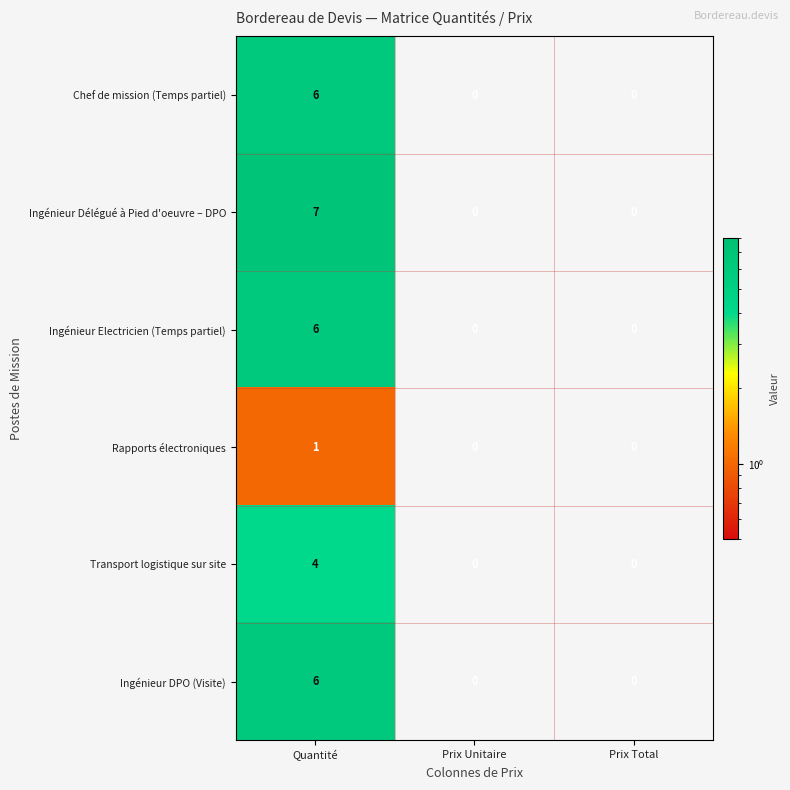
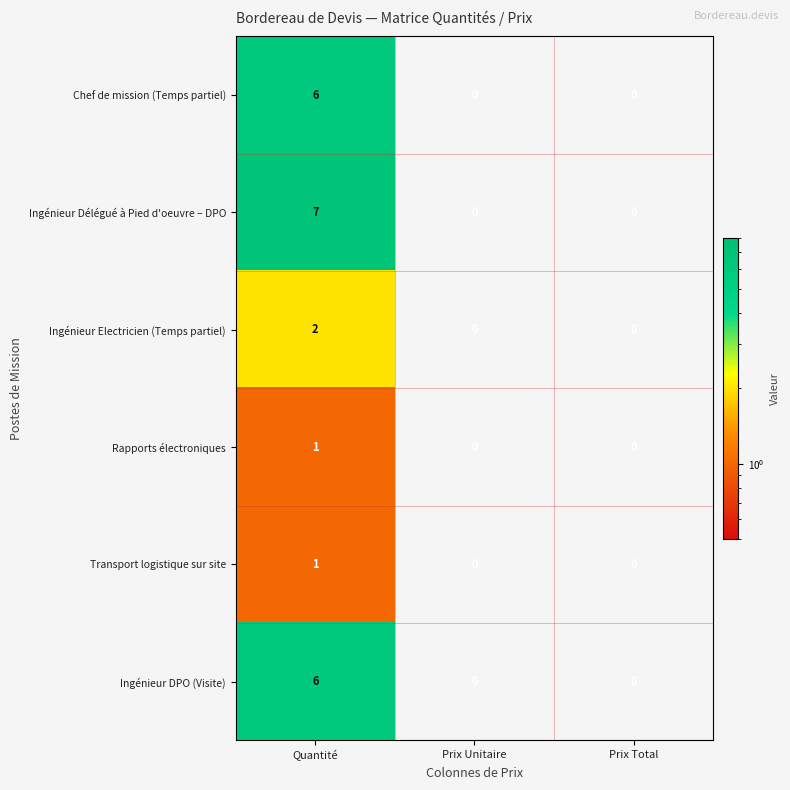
Ingénieur Electricien (Temps partiel), Quantité: 6 -> 2
Transport logistique sur site, Quantité: 4 -> 1
